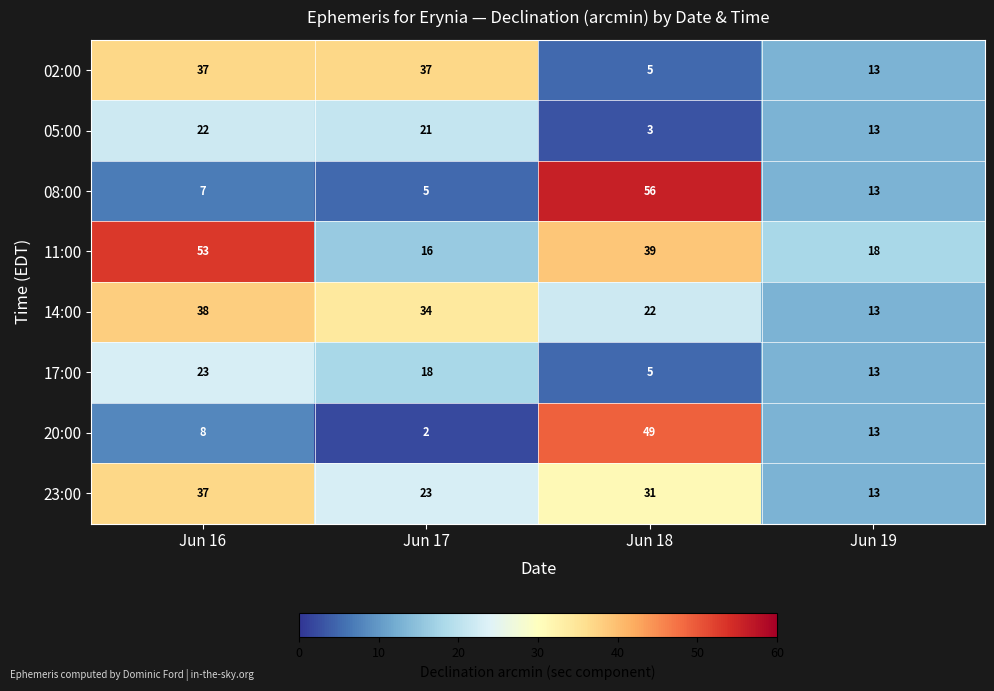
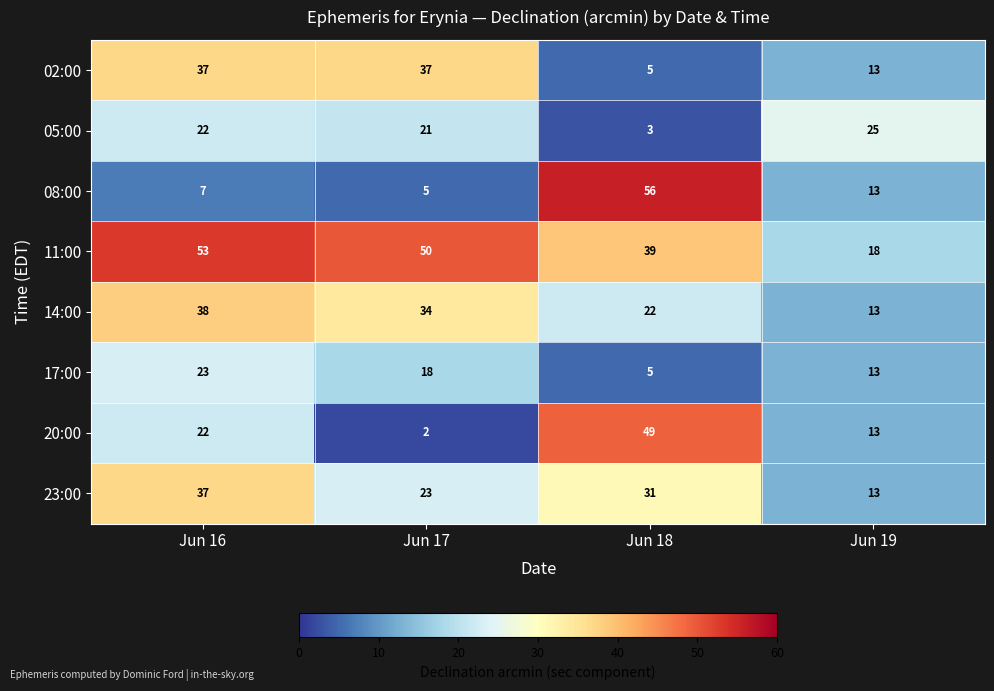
05:00, Jun 19: 13 -> 25
11:00, Jun 17: 16 -> 50
20:00, Jun 16: 8 -> 22
